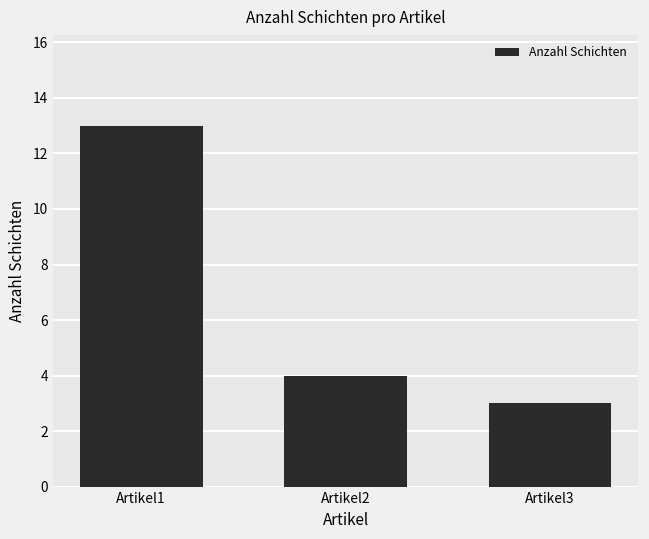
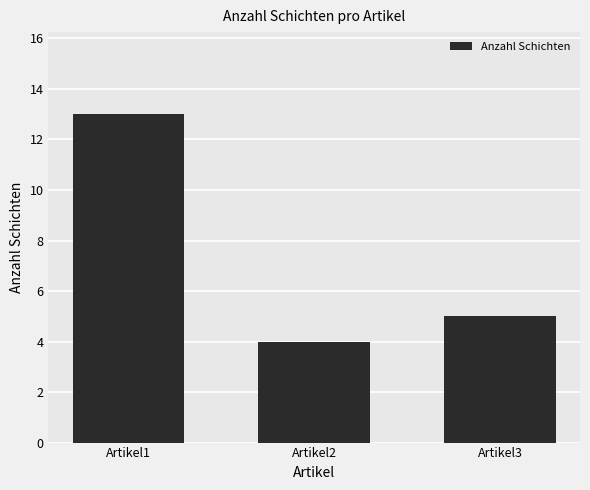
Artikel3: 3 -> 5
